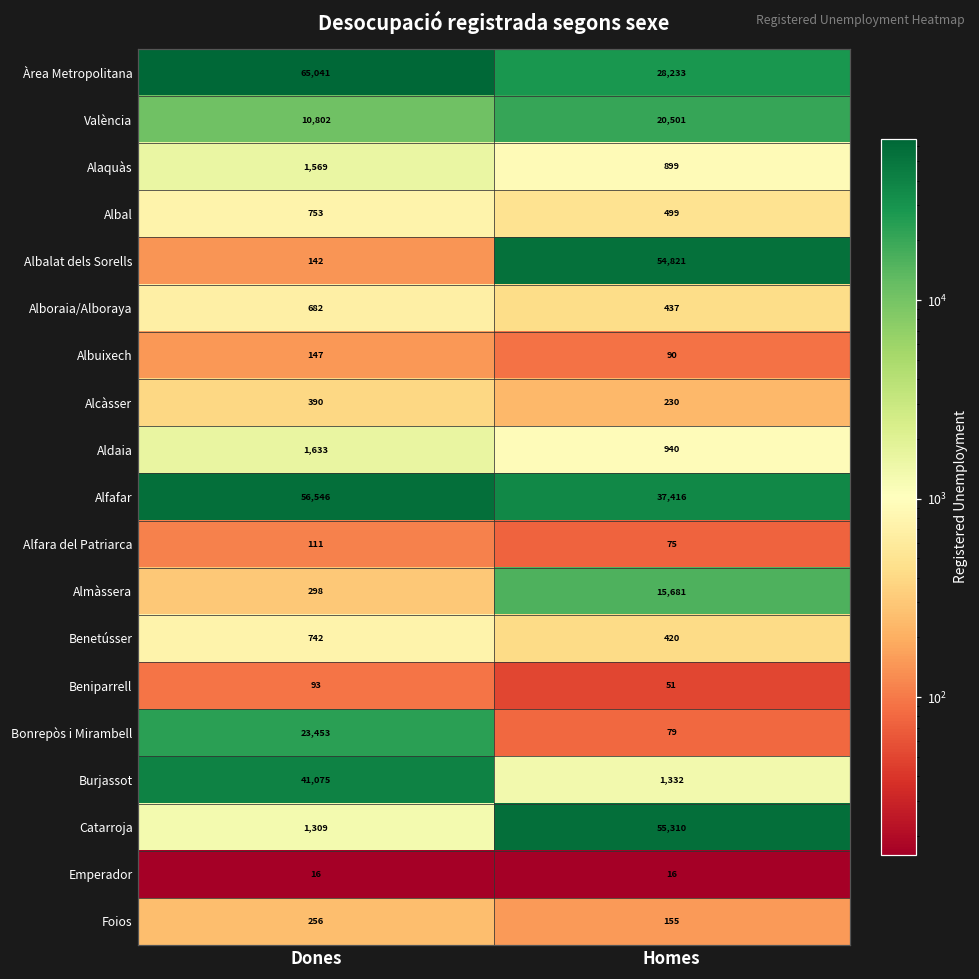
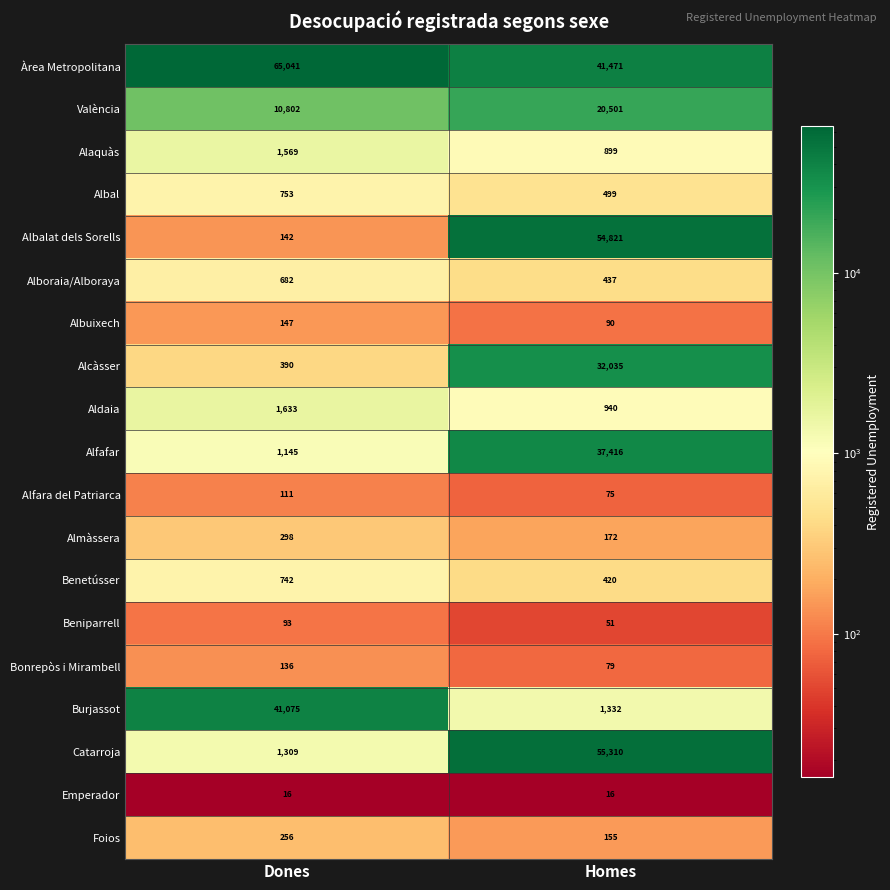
Àrea Metropolitana, Homes: 28,233 -> 41,471
Alcàsser, Homes: 230 -> 32,035
Alfafar, Dones: 56,546 -> 1,145
Almàssera, Homes: 15,681 -> 172
Bonrepòs i Mirambell, Dones: 23,453 -> 136
